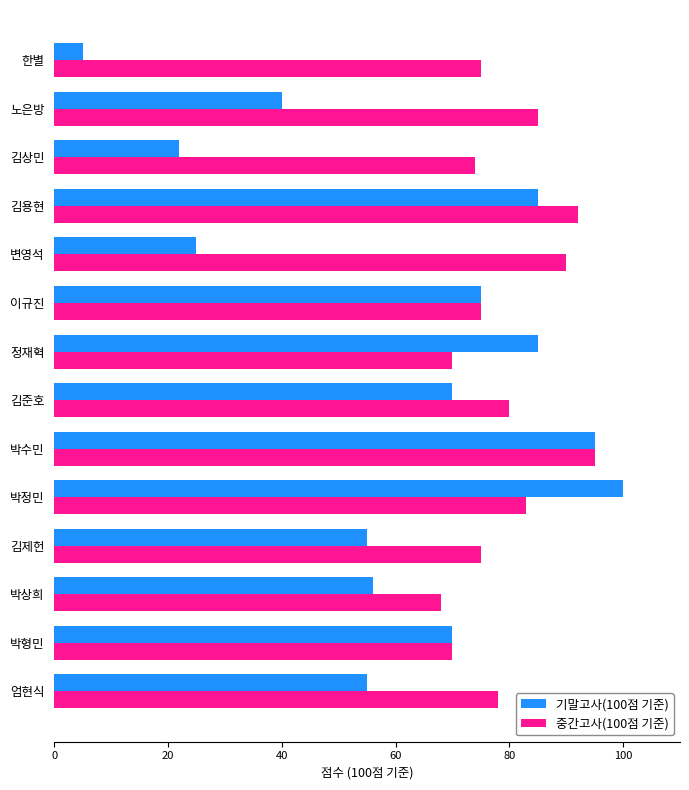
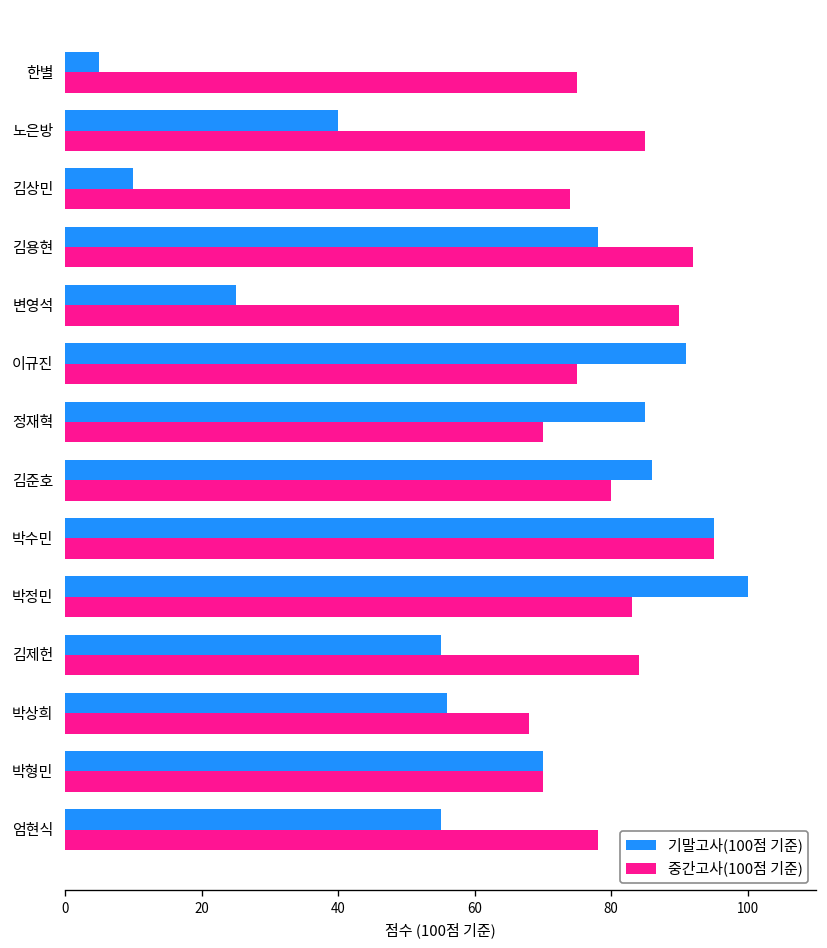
기말고사(100점 기준), 김상민: 22 -> 10
기말고사(100점 기준), 김용현: 85 -> 78
기말고사(100점 기준), 이규진: 75 -> 91
기말고사(100점 기준), 김준호: 70 -> 86
중간고사(100점 기준), 김제헌: 75 -> 84
